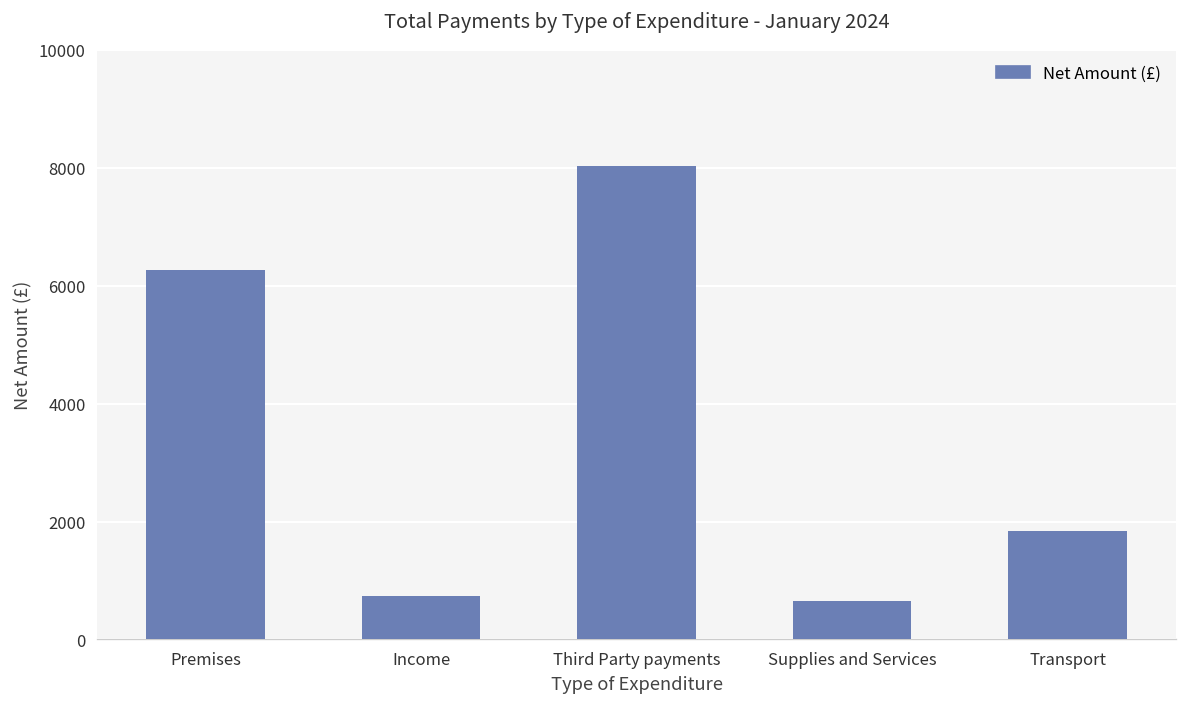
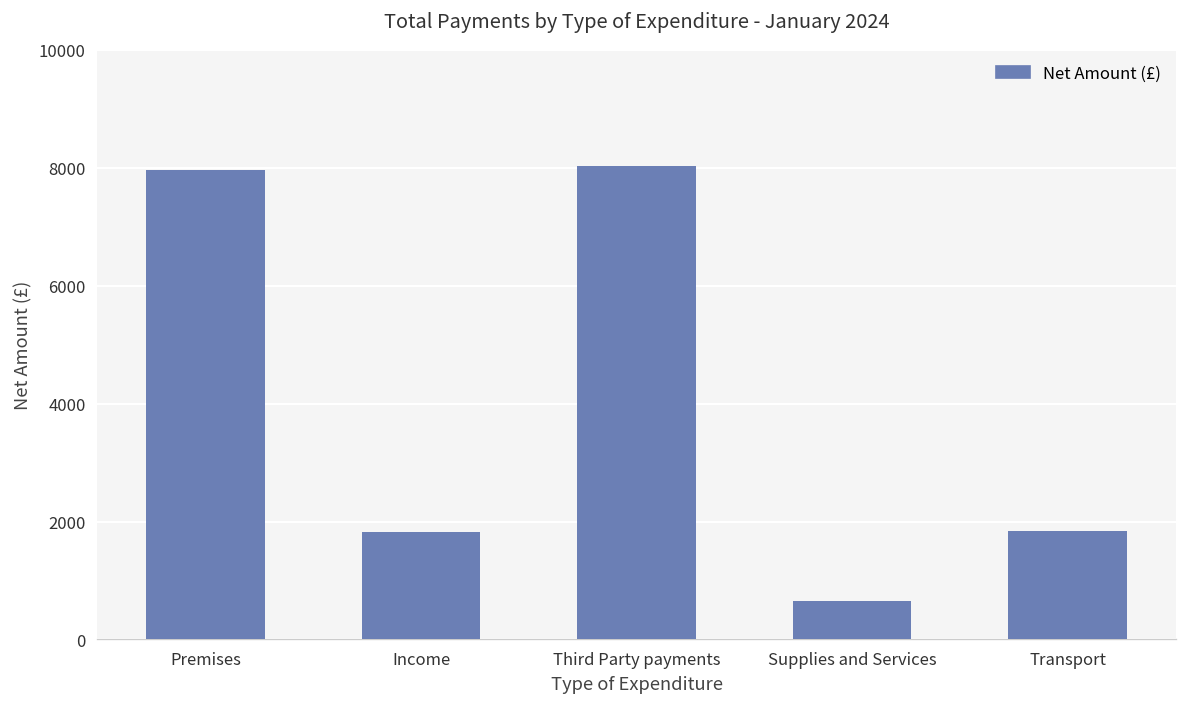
Premises: 6300 -> 8000
Income: 700 -> 1800
